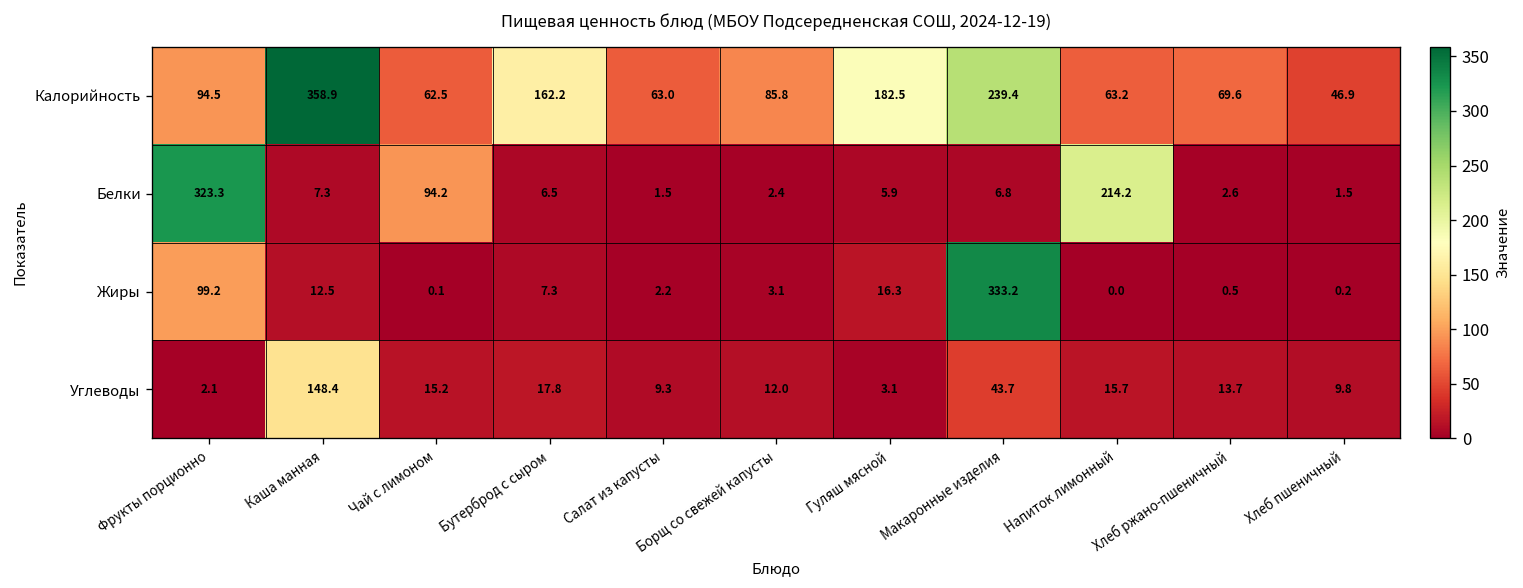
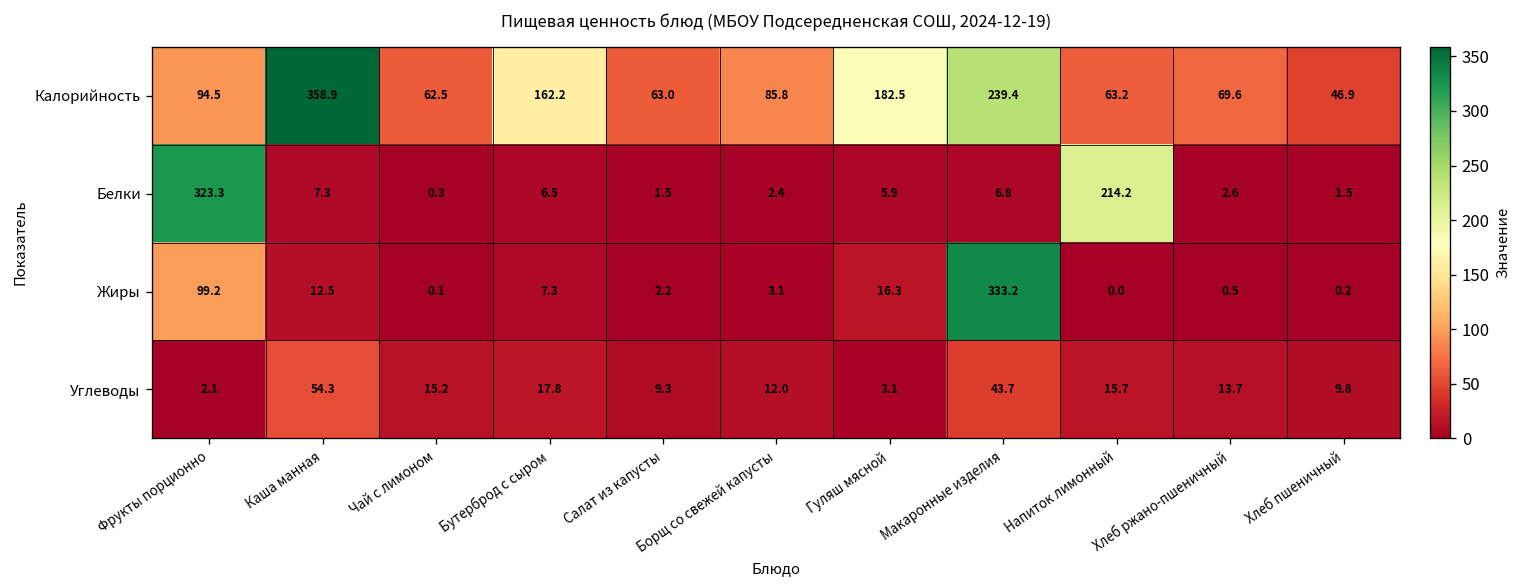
Белки, Чай с лимоном: 94.2 -> 0.3
Углеводы, Каша манная: 148.4 -> 54.3
